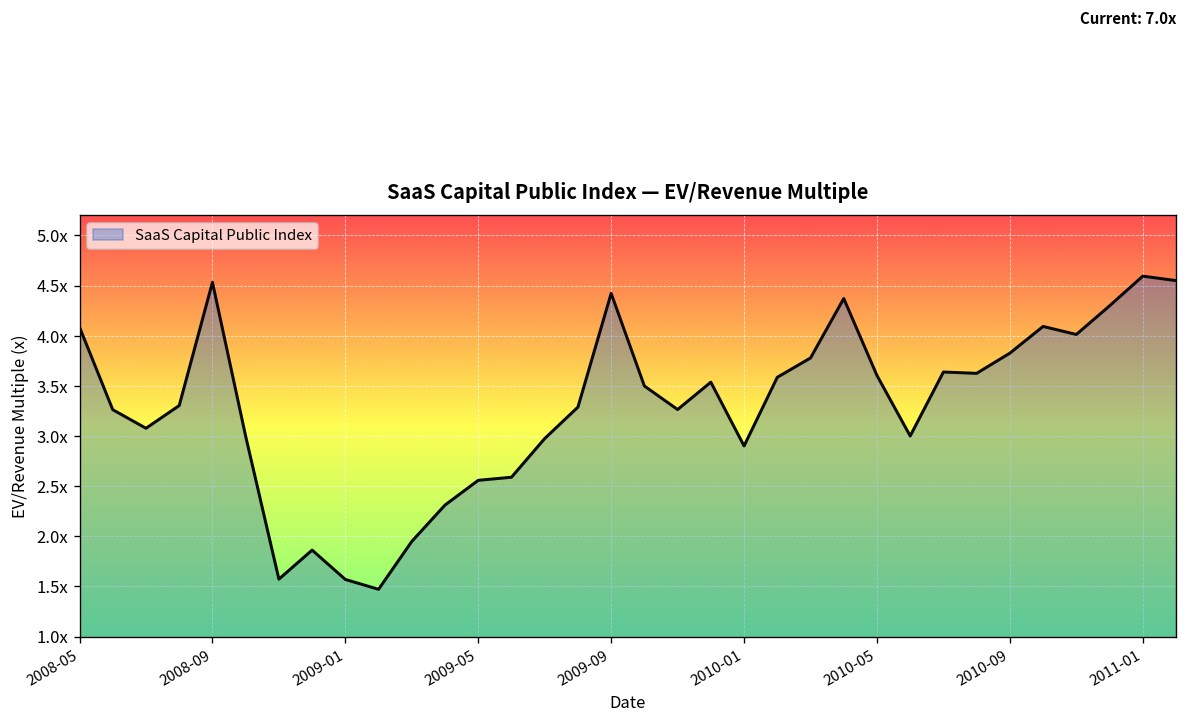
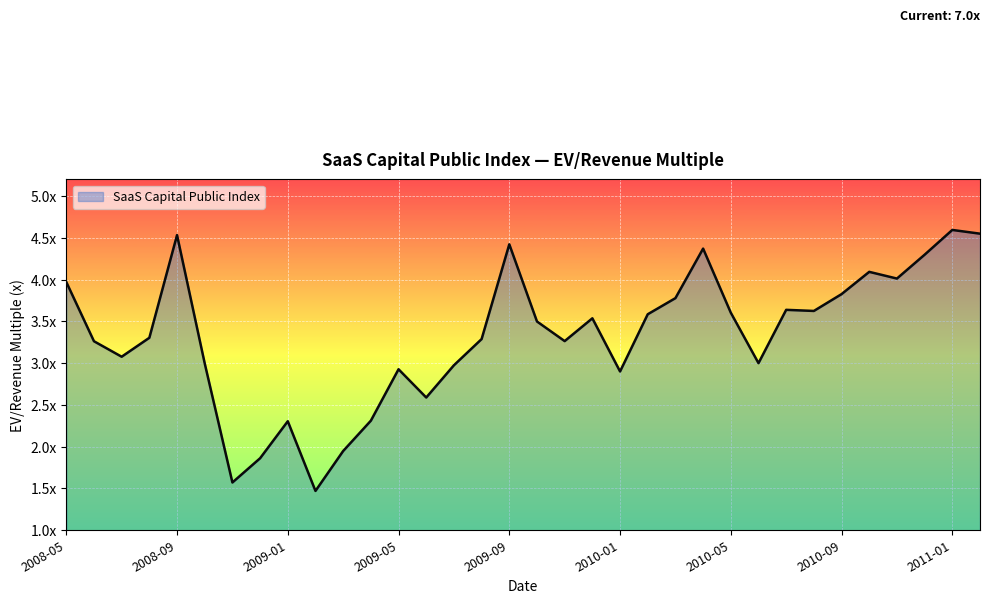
2008-05: 4.1x -> 4.0x
2009-01: 1.6x -> 2.3x
2009-05: 2.6x -> 2.9x
